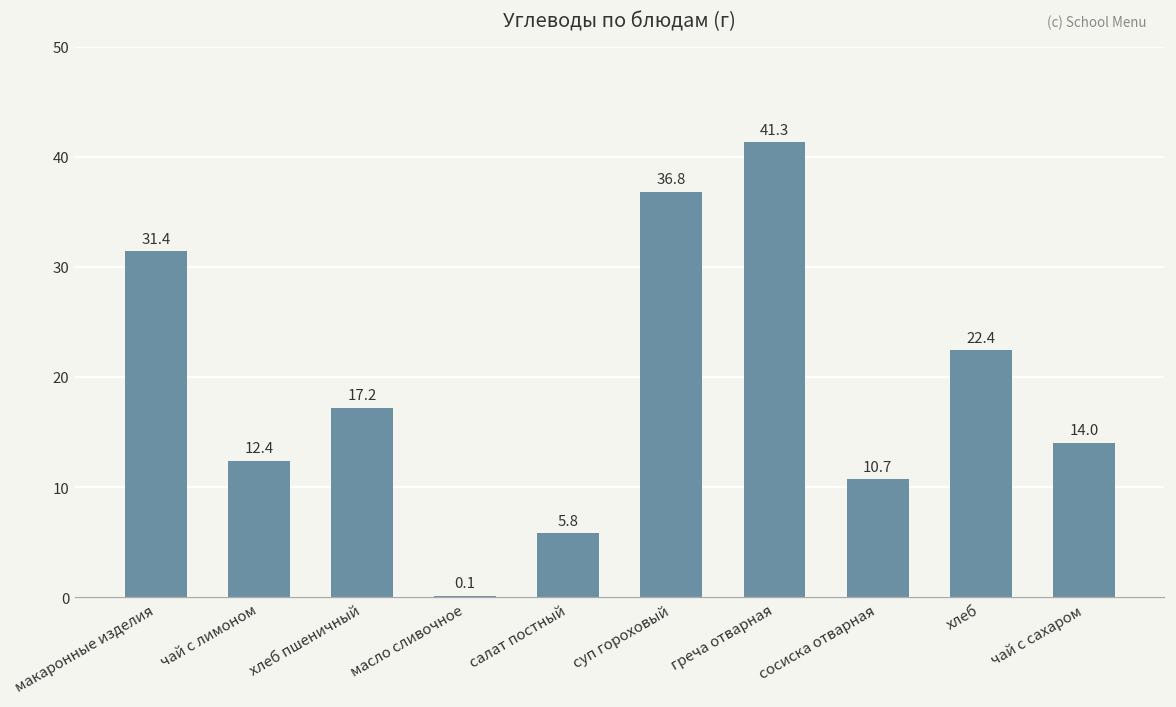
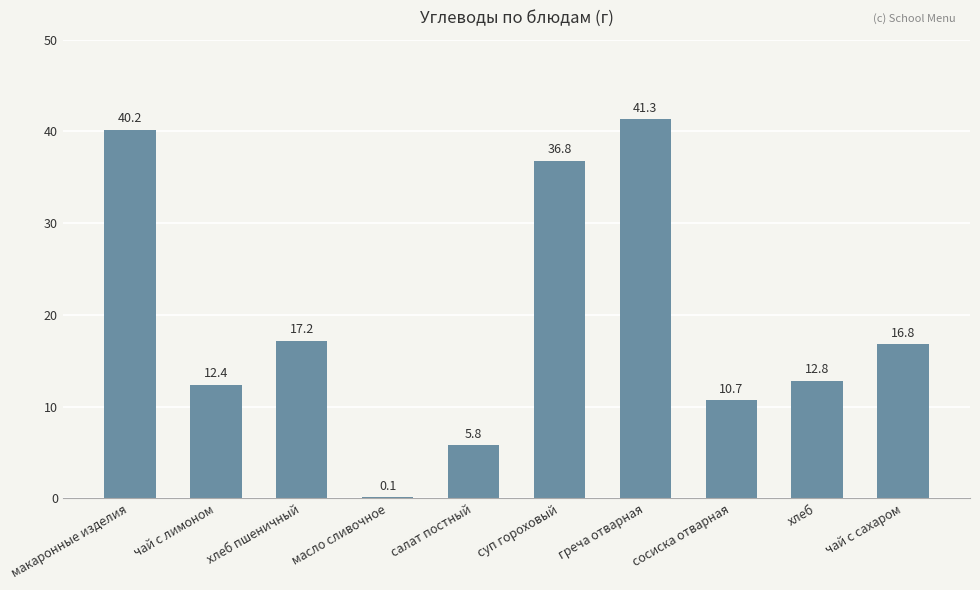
макаронные изделия: 31.4 -> 40.2
хлеб: 22.4 -> 12.8
чай с сахаром: 14.0 -> 16.8
